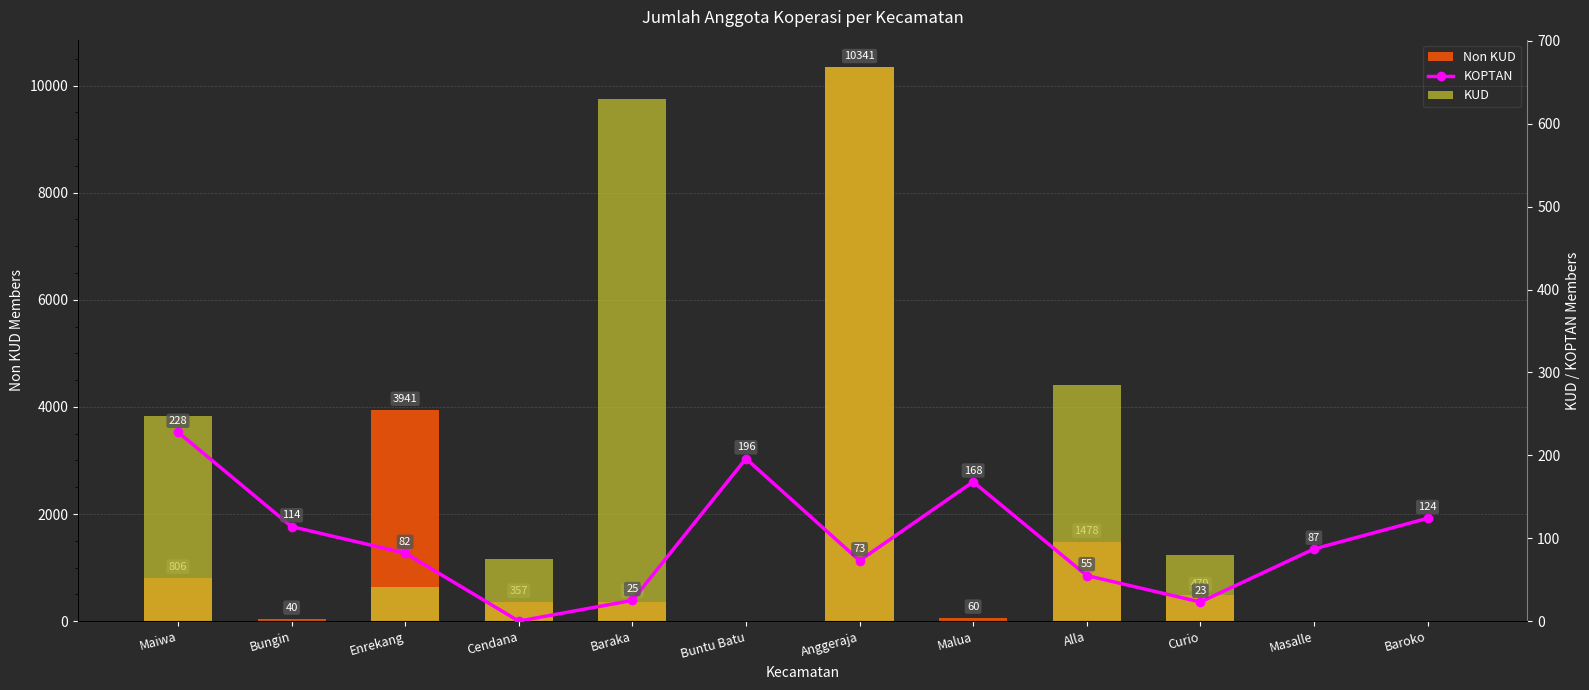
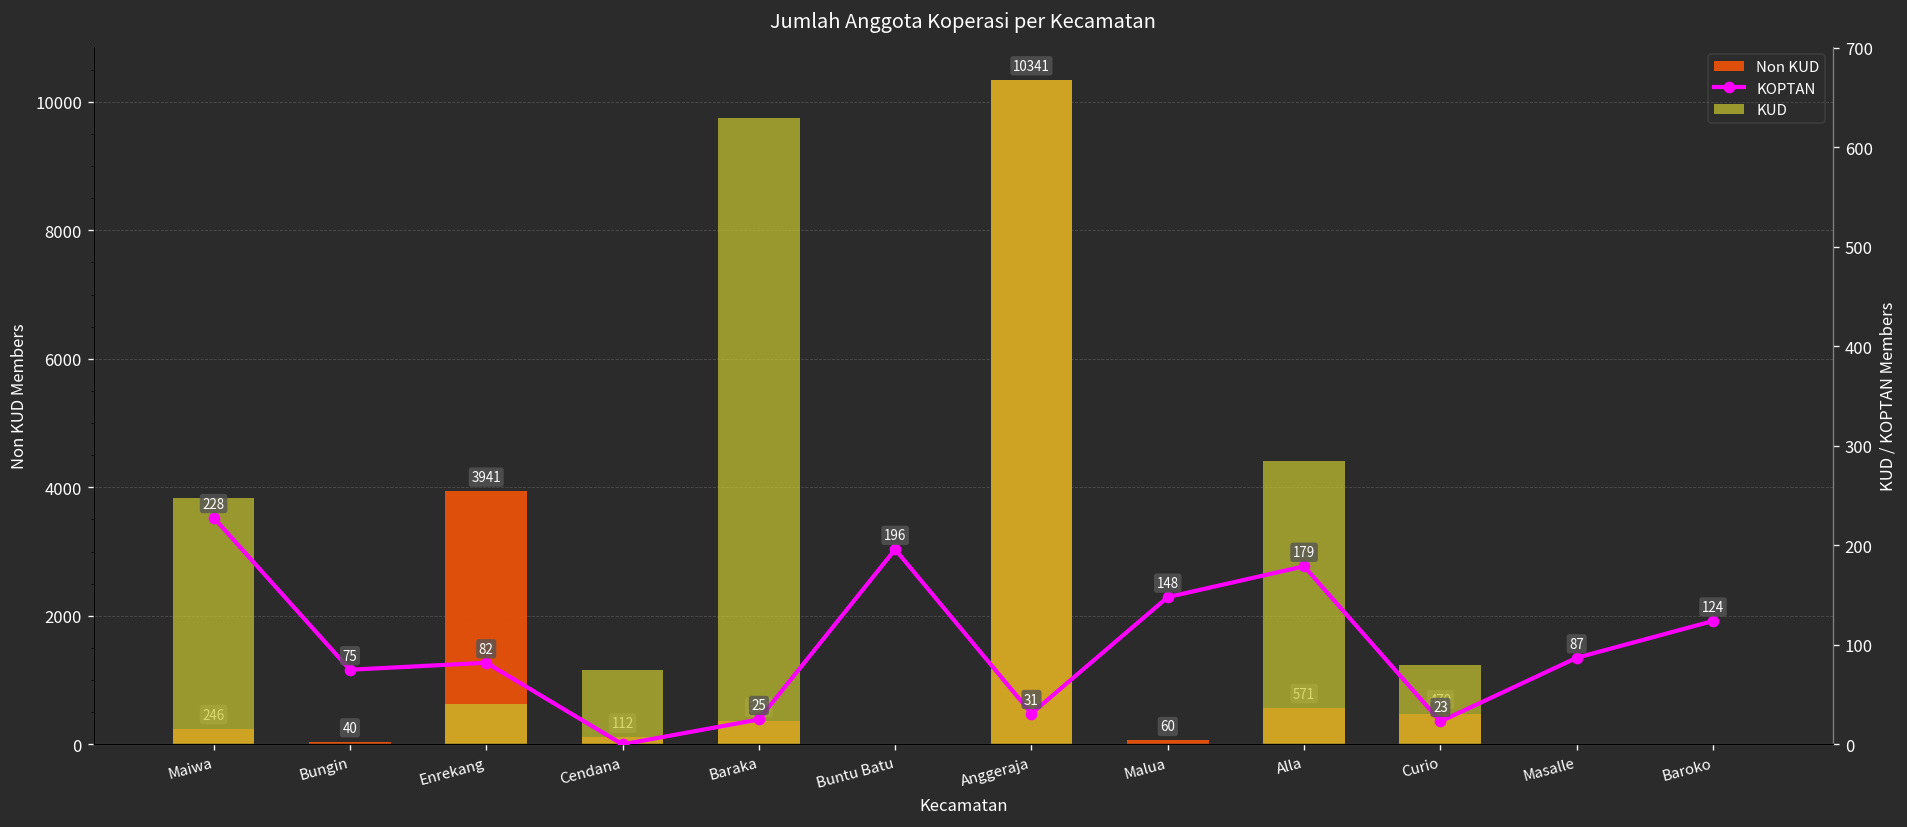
Non KUD, Maiwa: 806 -> 246
Non KUD, Cendana: 357 -> 112
Non KUD, Alla: 1478 -> 571
KOPTAN, Bungin: 114 -> 75
KOPTAN, Anggeraja: 73 -> 31
KOPTAN, Malua: 168 -> 148
KOPTAN, Alla: 55 -> 179
